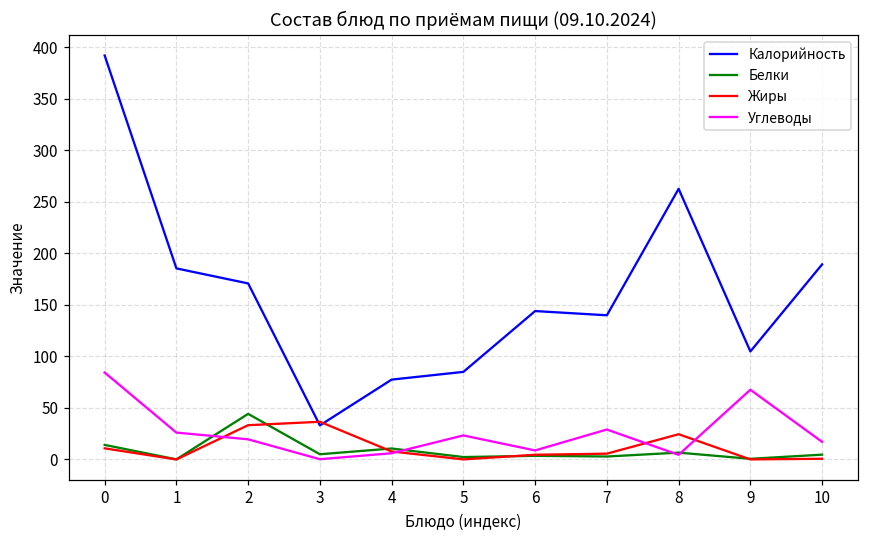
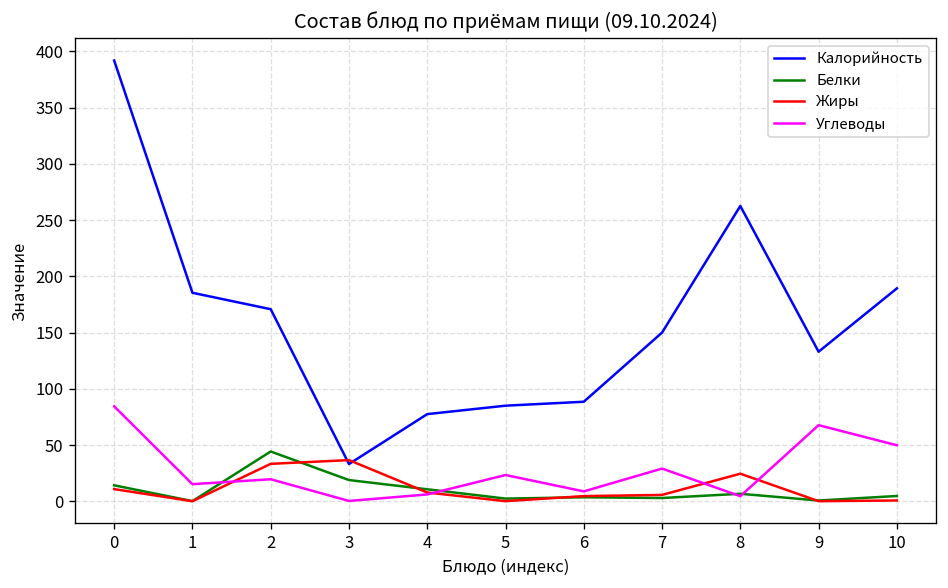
Углеводы, 1: 30 -> 20
Белки, 3: 10 -> 20
Калорийность, 6: 140 -> 90
Калорийность, 7: 140 -> 150
Калорийность, 9: 100 -> 130
Углеводы, 10: 20 -> 50
